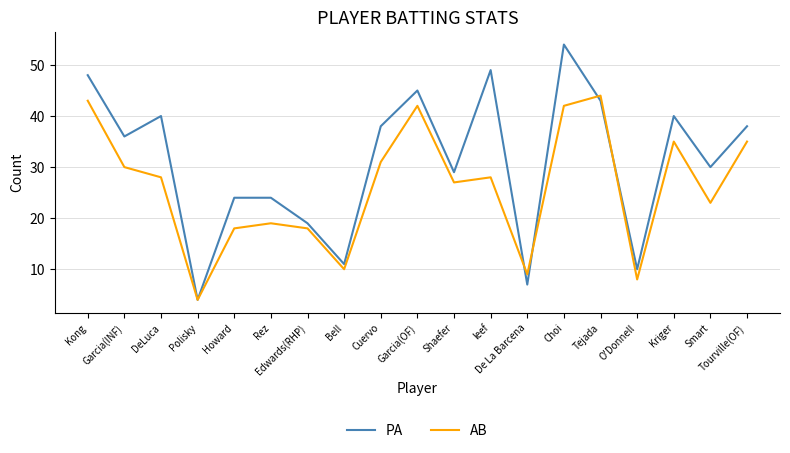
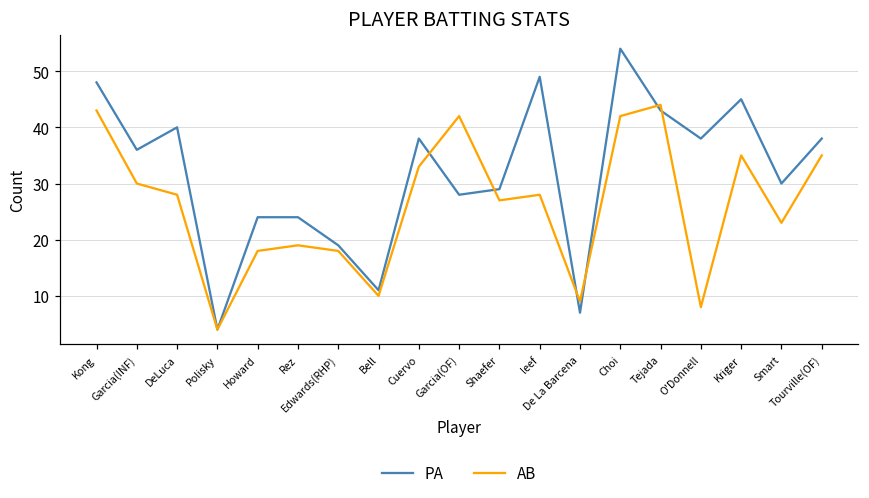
AB, Cuervo: 31 -> 33
PA, Garcia(OF): 45 -> 28
PA, O'Donnell: 10 -> 38
PA, Kriger: 40 -> 45
